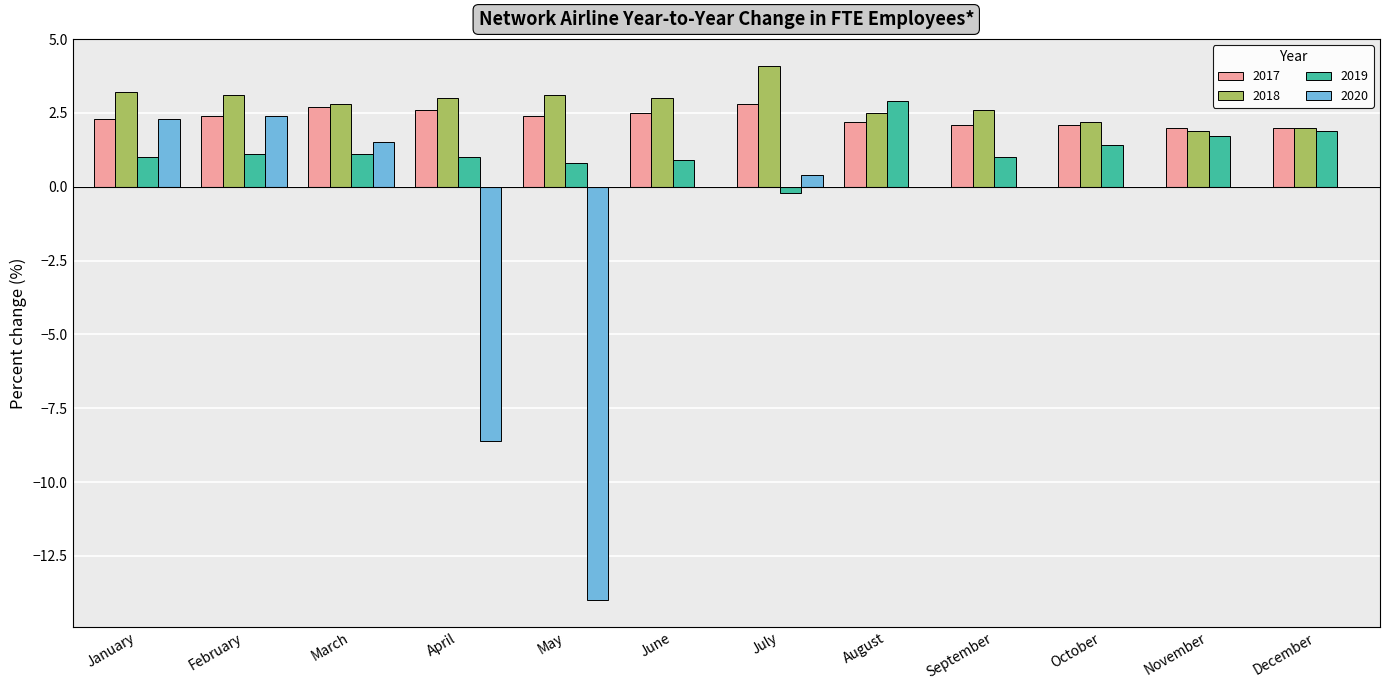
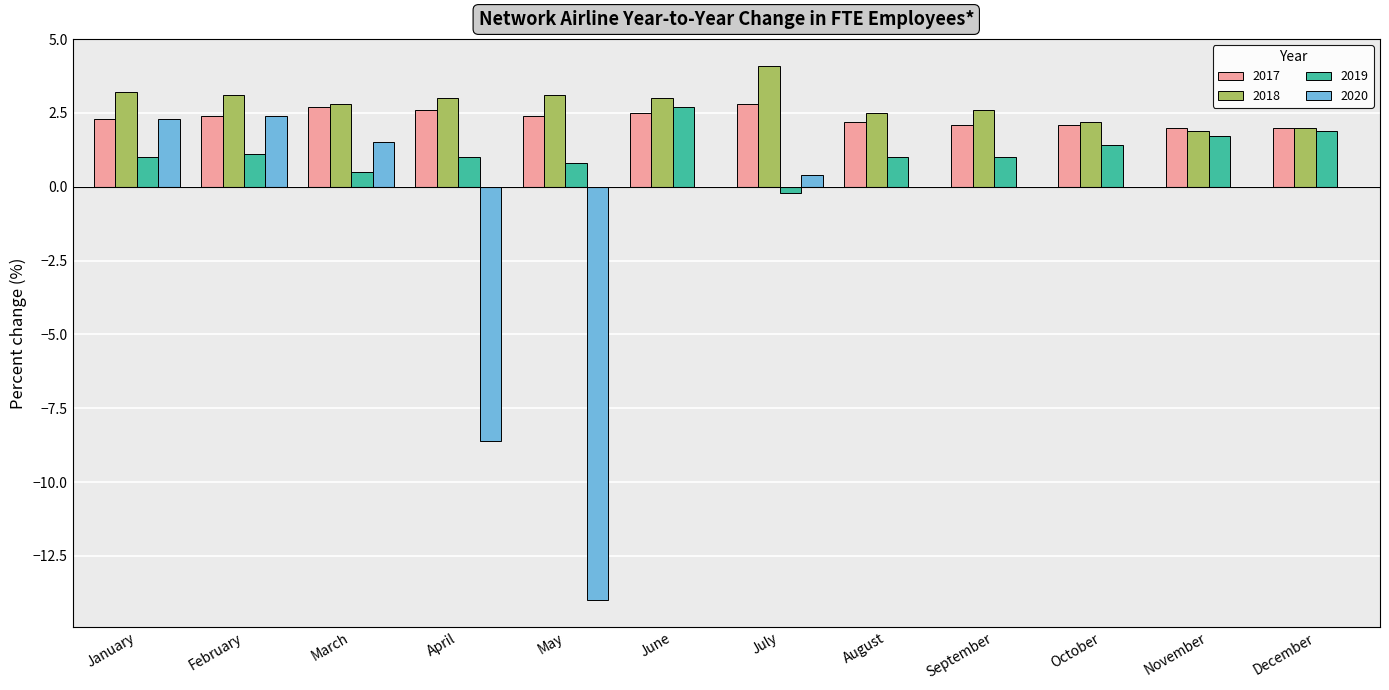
2019, March: 1.1 -> 0.5
2019, June: 0.9 -> 2.7
2019, August: 2.9 -> 1.0
